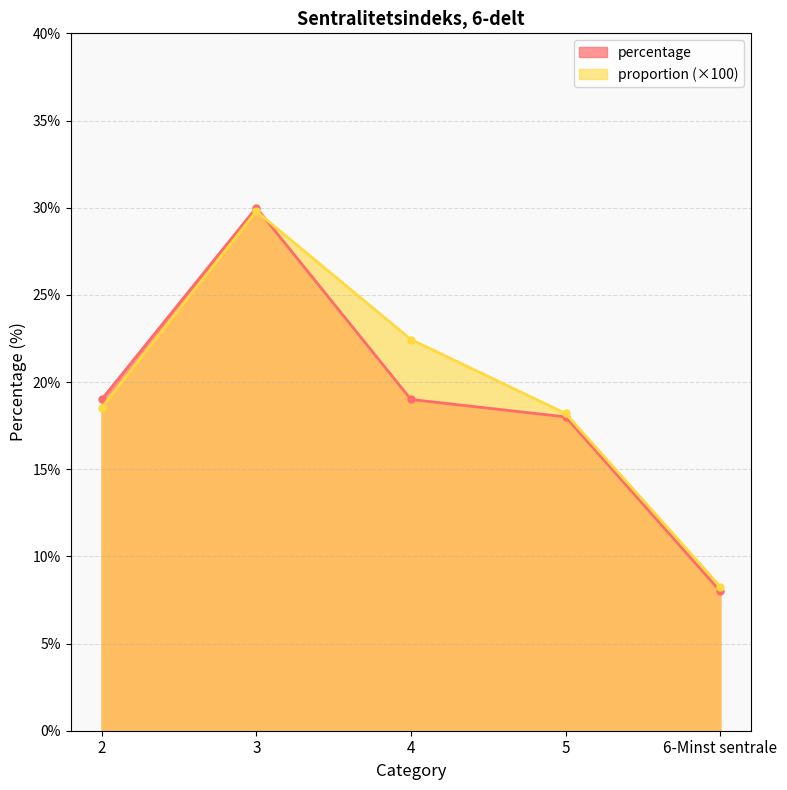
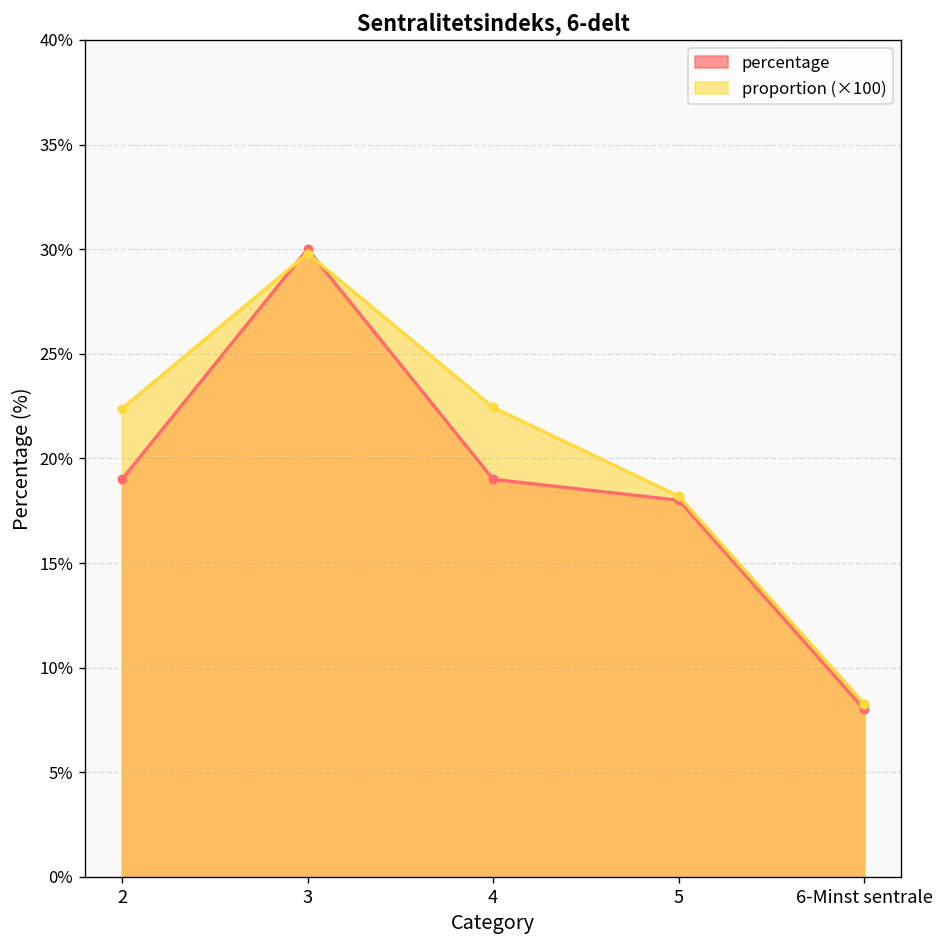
proportion (×100), 2: 18.5% -> 22.4%
